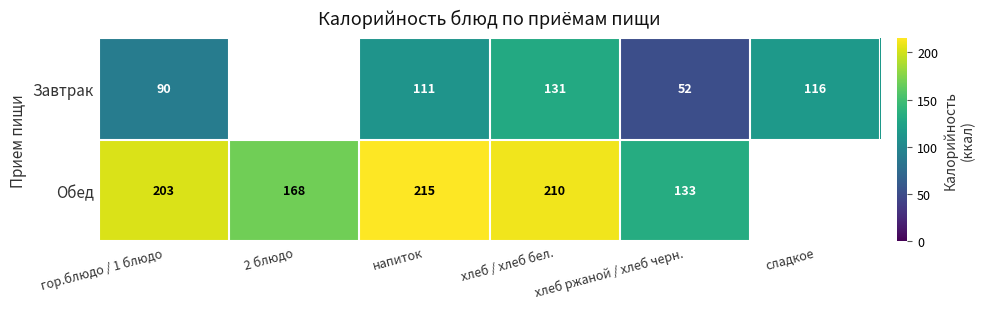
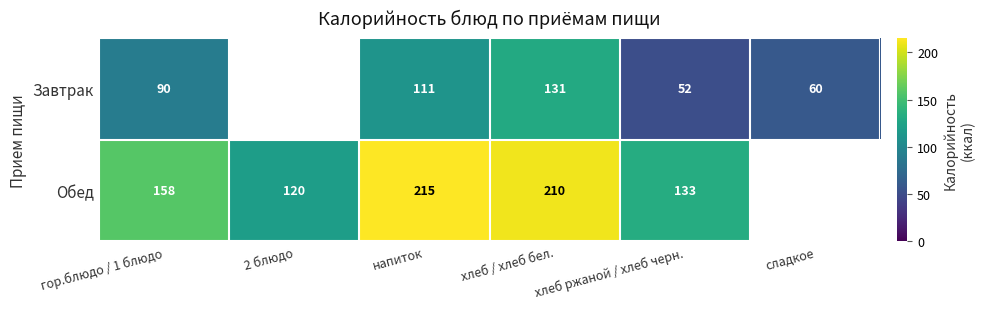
Завтрак, сладкое: 116 -> 60
Обед, гор.блюдо / 1 блюдо: 203 -> 158
Обед, 2 блюдо: 168 -> 120
